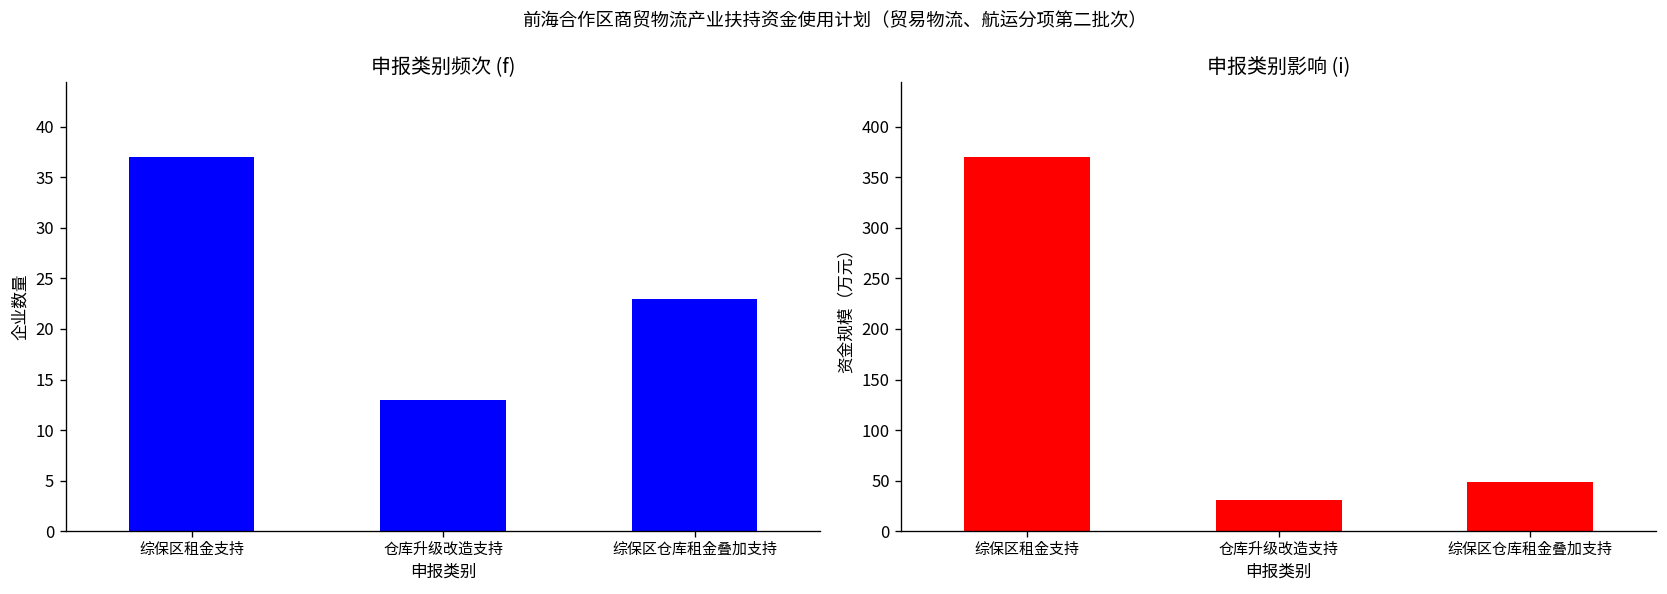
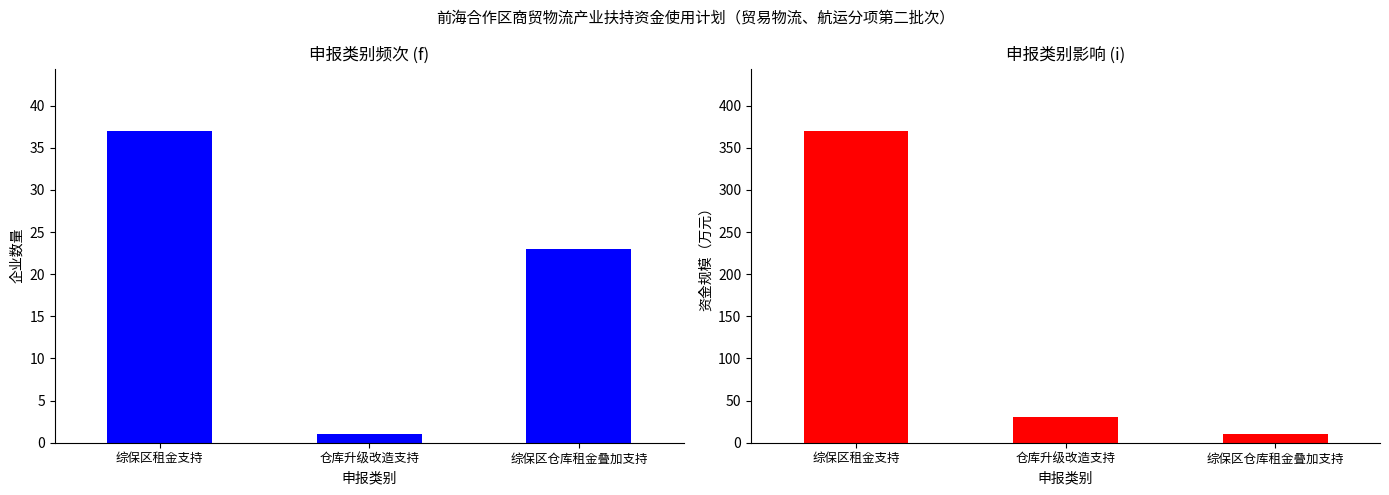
申报类别频次 (f), 仓库升级改造支持: 13 -> 1
申报类别影响 (i), 综保区仓库租金叠加支持: 50 -> 10
